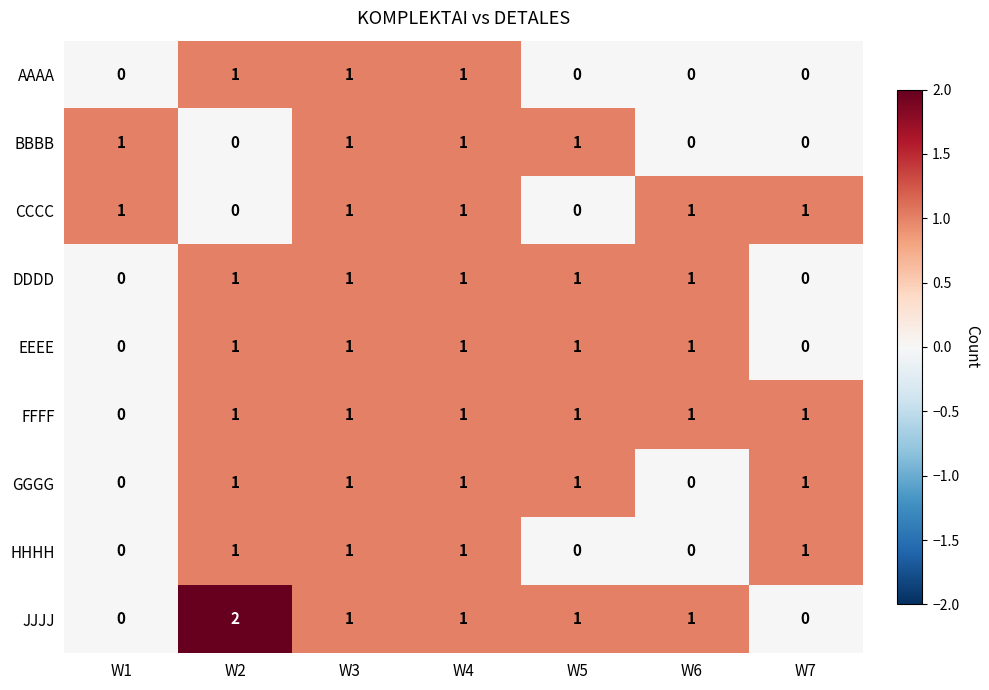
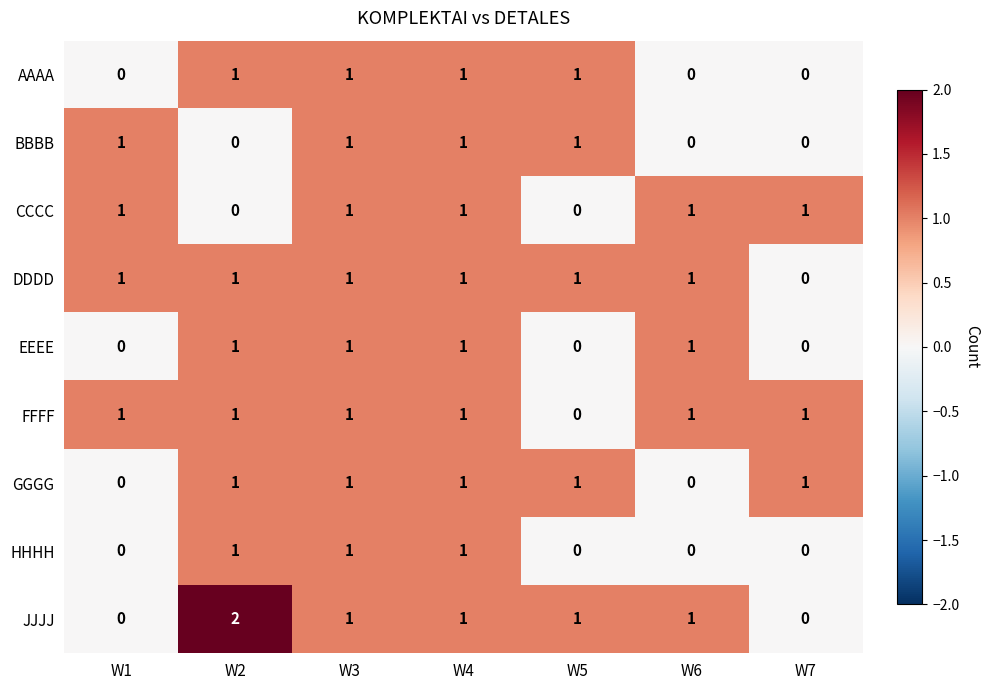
AAAA, W5: 0 -> 1
DDDD, W1: 0 -> 1
EEEE, W5: 1 -> 0
FFFF, W1: 0 -> 1
FFFF, W5: 1 -> 0
HHHH, W7: 1 -> 0
